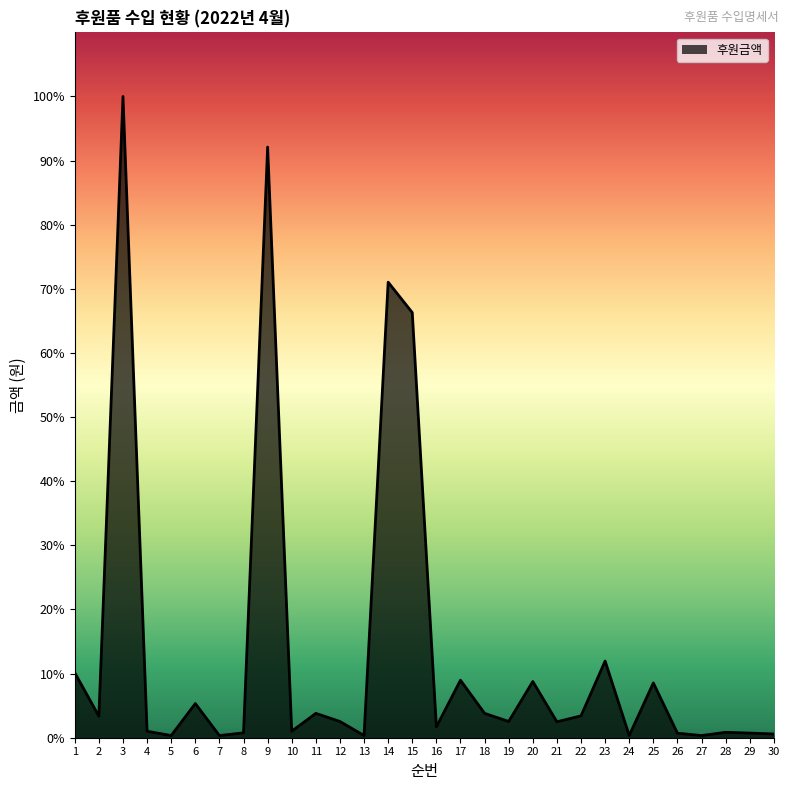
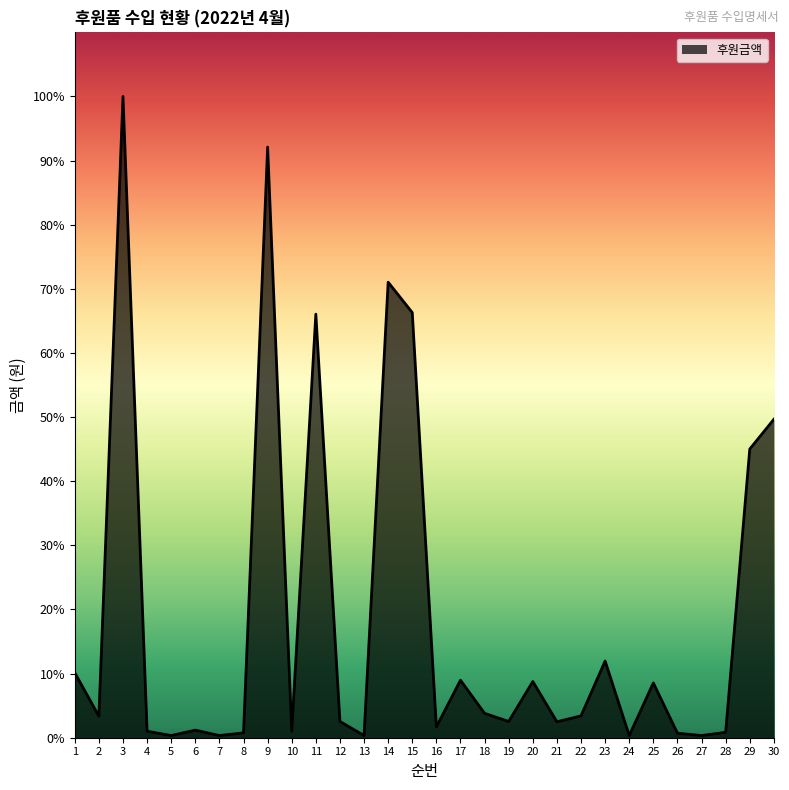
6: 5% -> 1%
11: 4% -> 66%
29: 1% -> 45%
30: 1% -> 50%
